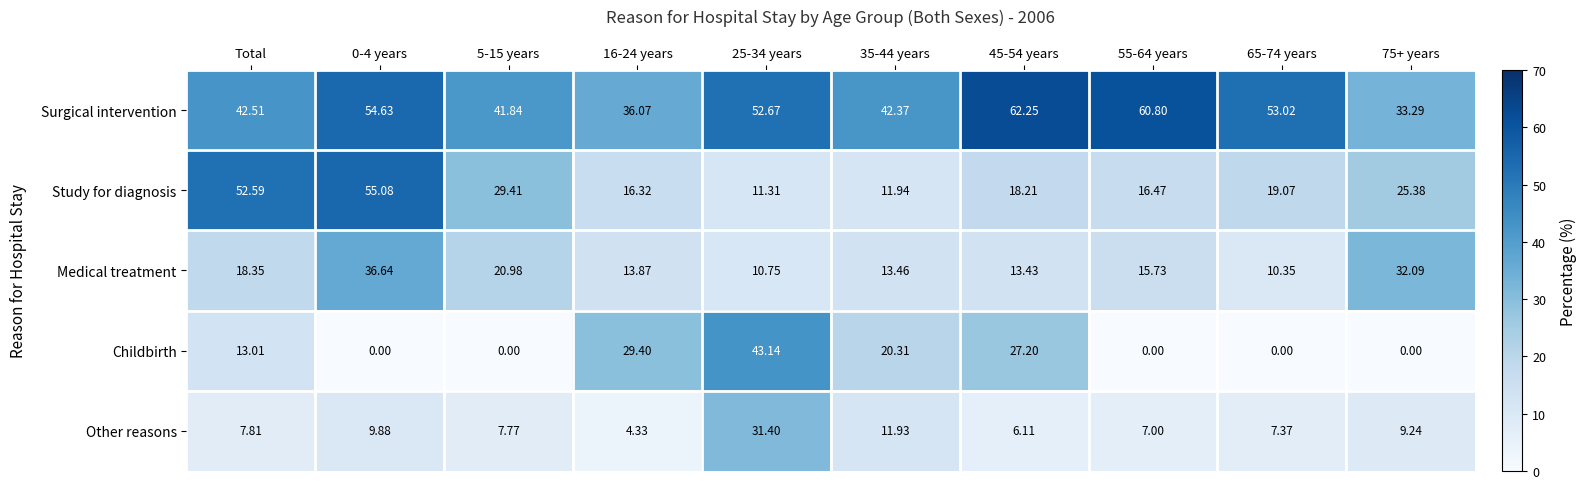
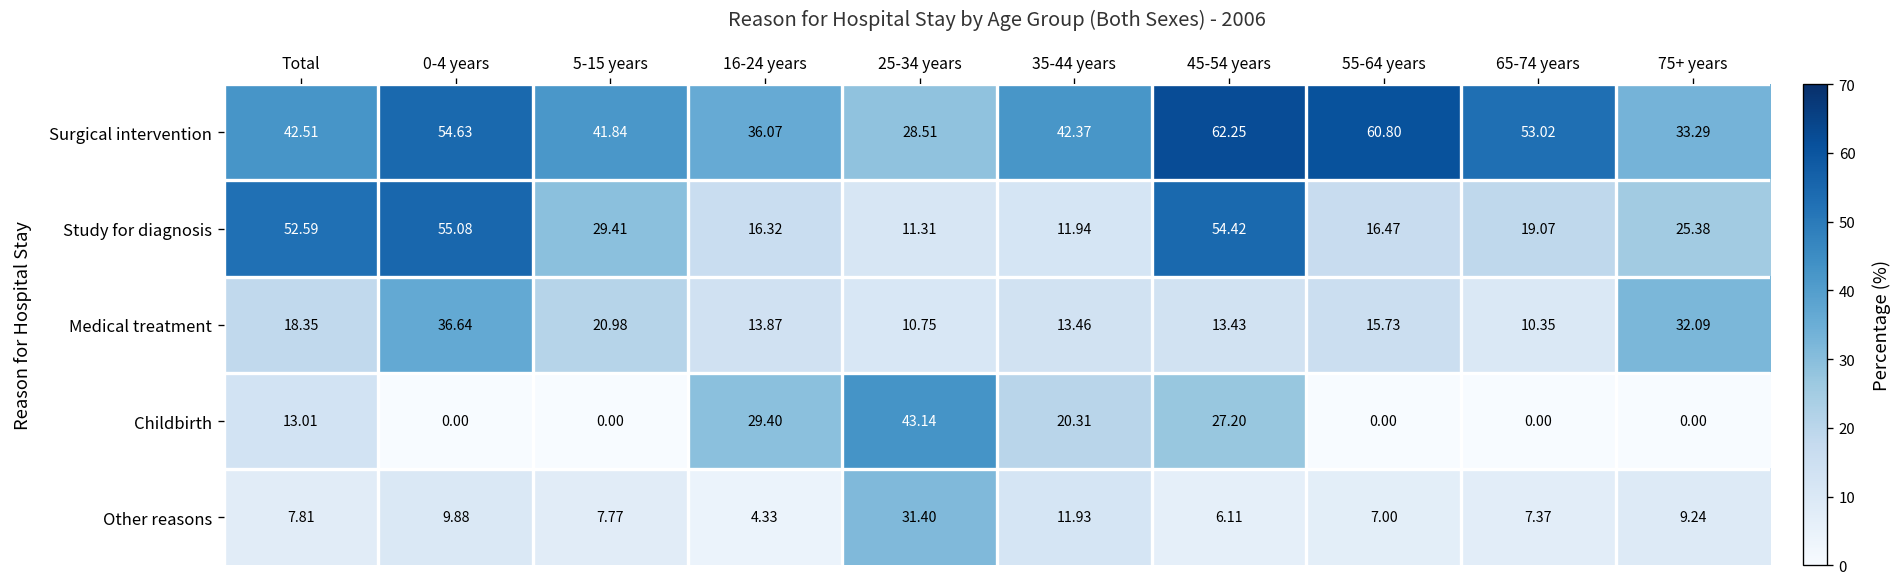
Surgical intervention, 25-34 years: 52.67 -> 28.51
Study for diagnosis, 45-54 years: 18.21 -> 54.42
